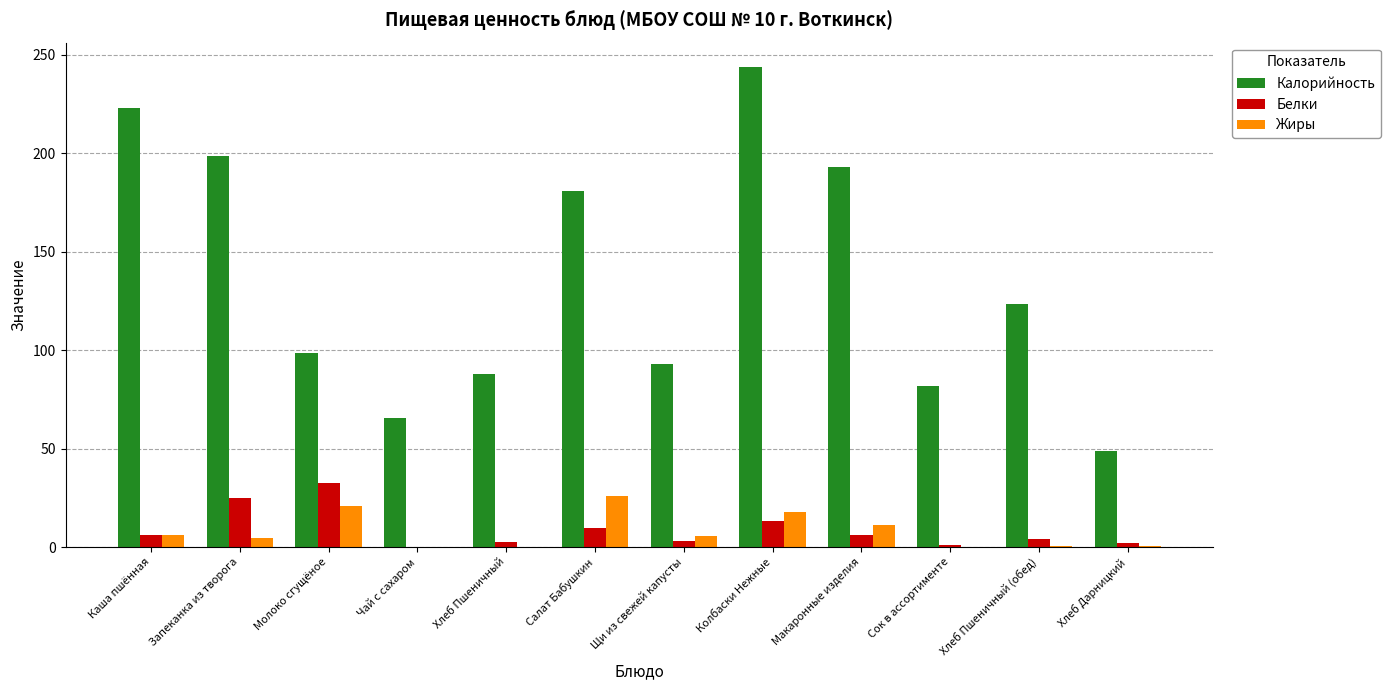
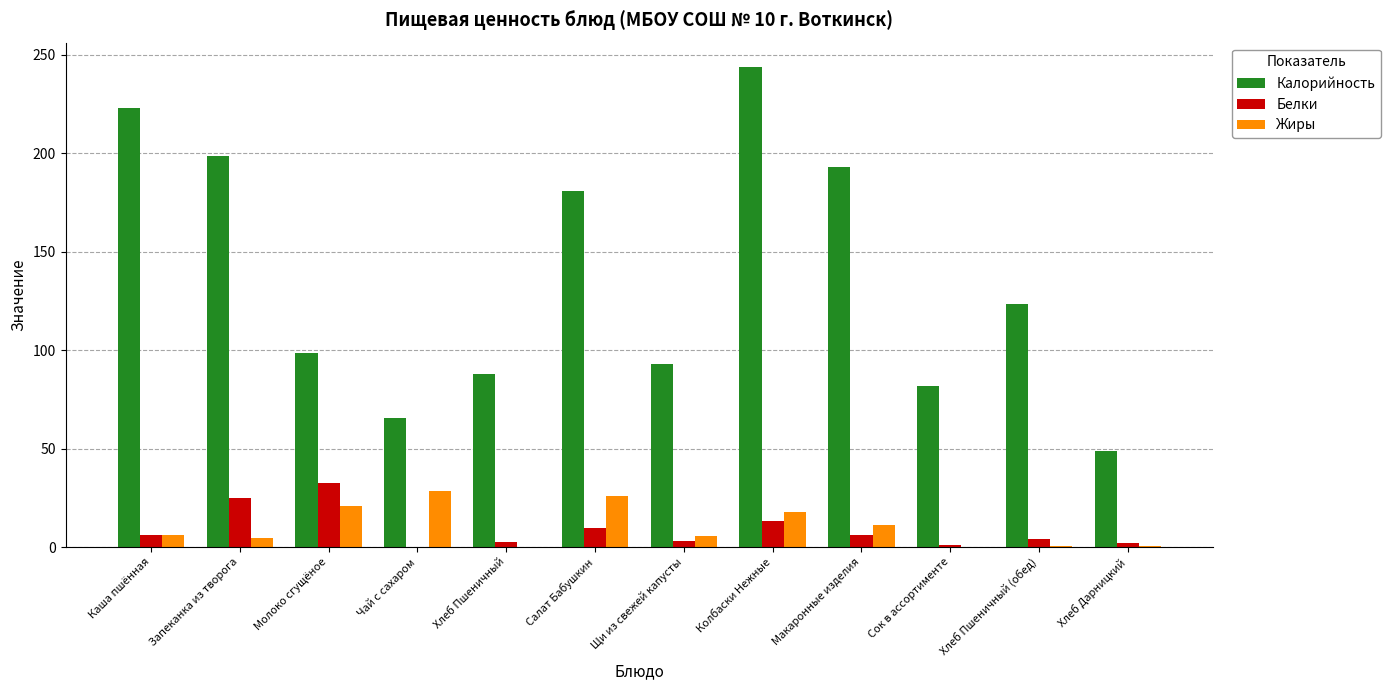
Жиры, Чай с сахаром: 0 -> 29
